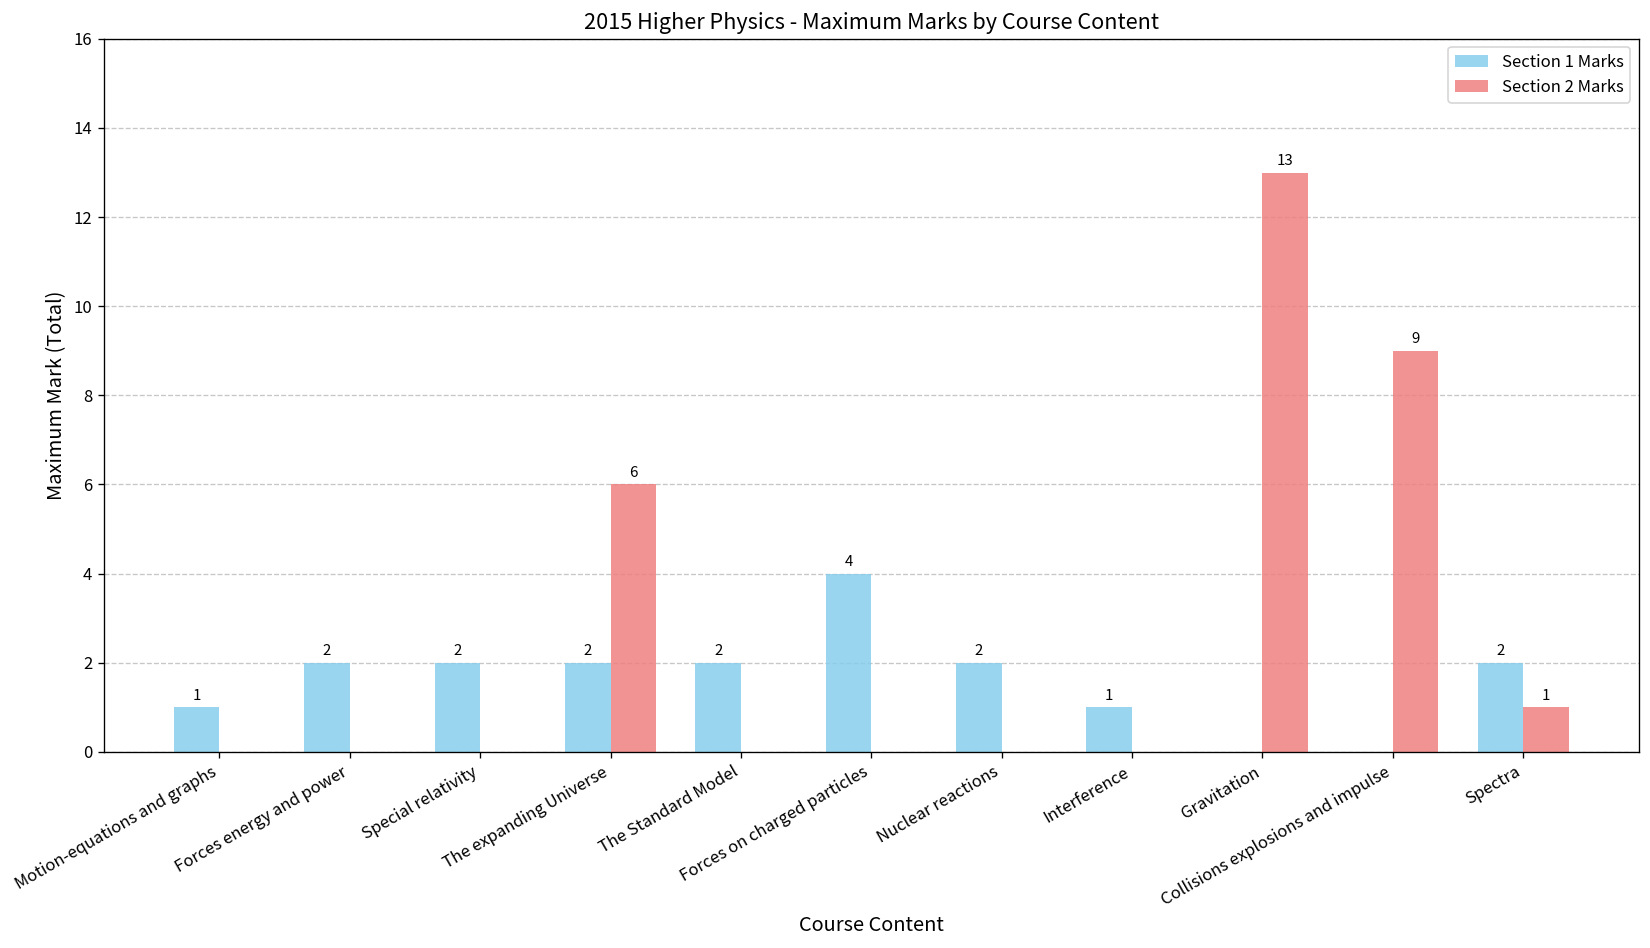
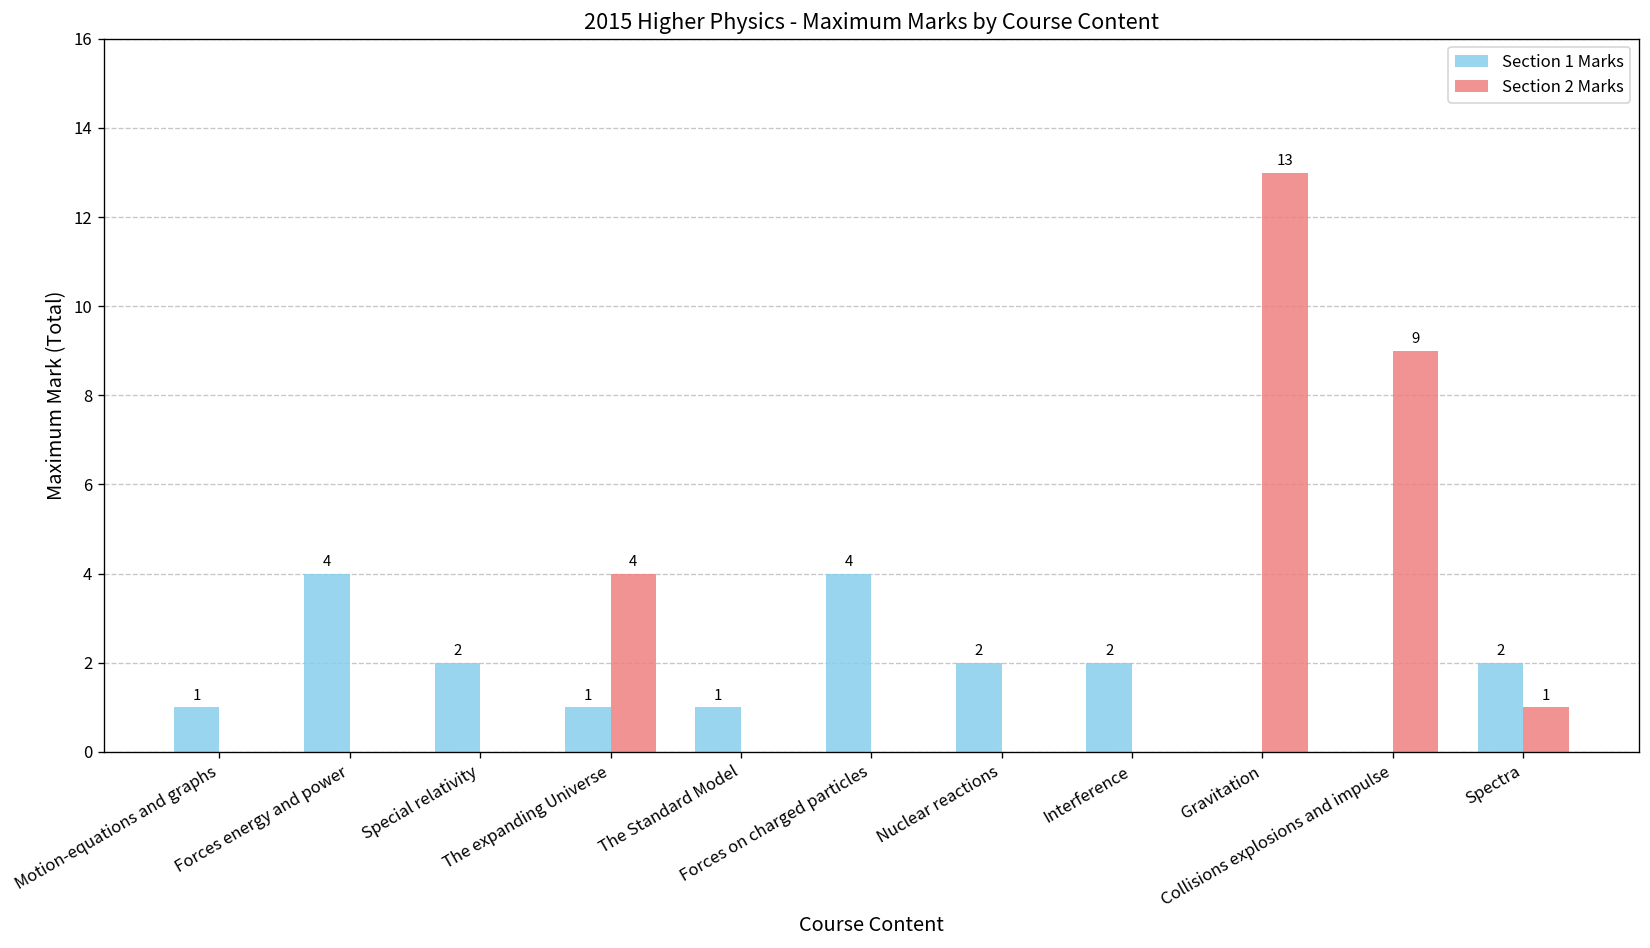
Section 1 Marks, Forces energy and power: 2 -> 4
Section 1 Marks, The expanding Universe: 2 -> 1
Section 2 Marks, The expanding Universe: 6 -> 4
Section 1 Marks, The Standard Model: 2 -> 1
Section 1 Marks, Interference: 1 -> 2
